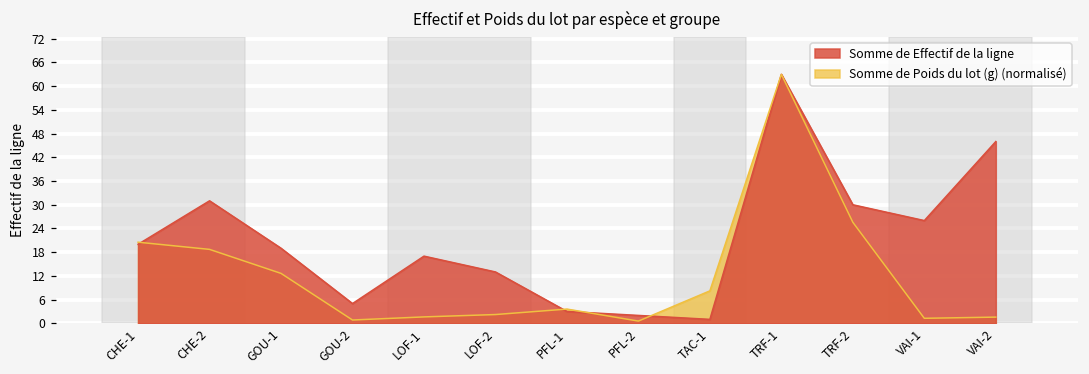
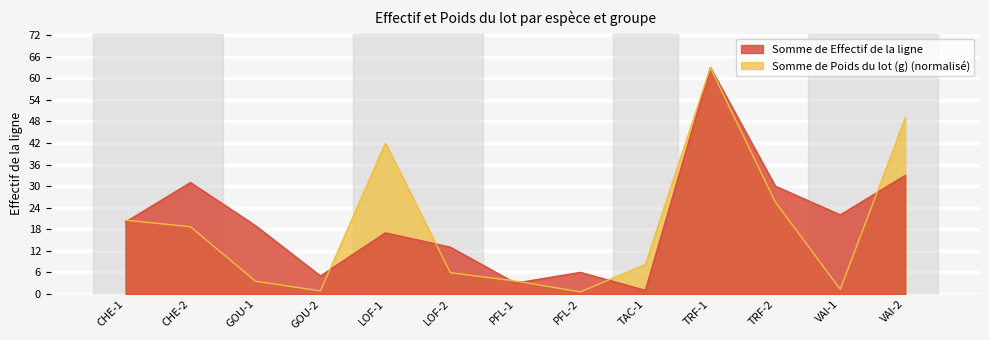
Somme de Poids du lot (g) (normalisé), GOU-1: 13 -> 4
Somme de Poids du lot (g) (normalisé), LOF-1: 2 -> 42
Somme de Poids du lot (g) (normalisé), LOF-2: 2 -> 6
Somme de Effectif de la ligne, PFL-2: 2 -> 6
Somme de Effectif de la ligne, VAI-1: 26 -> 22
Somme de Effectif de la ligne, VAI-2: 46 -> 33
Somme de Poids du lot (g) (normalisé), VAI-2: 2 -> 49
